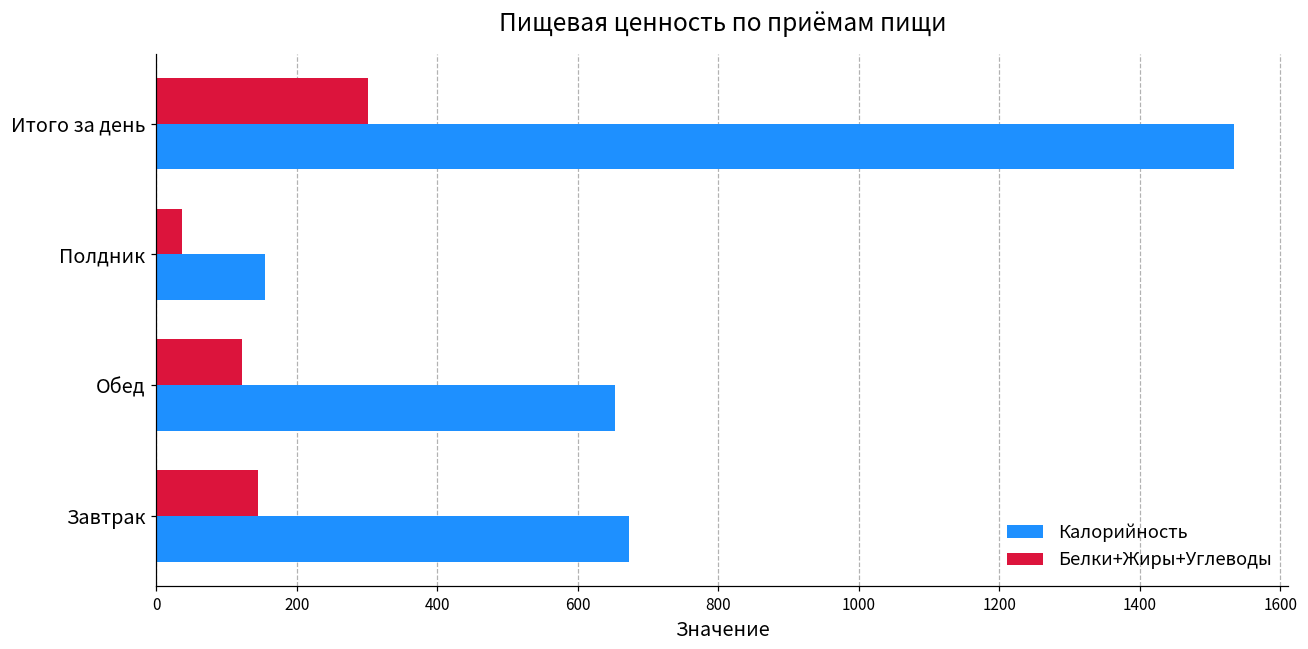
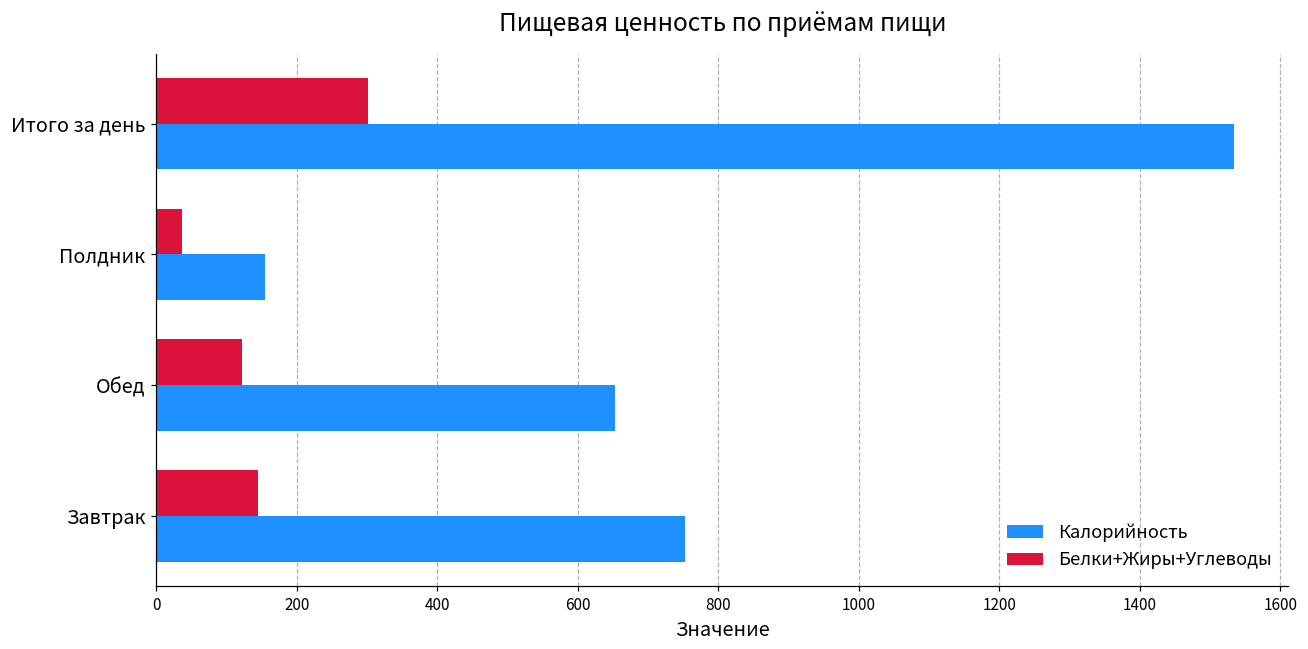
Калорийность, Завтрак: 670 -> 750
